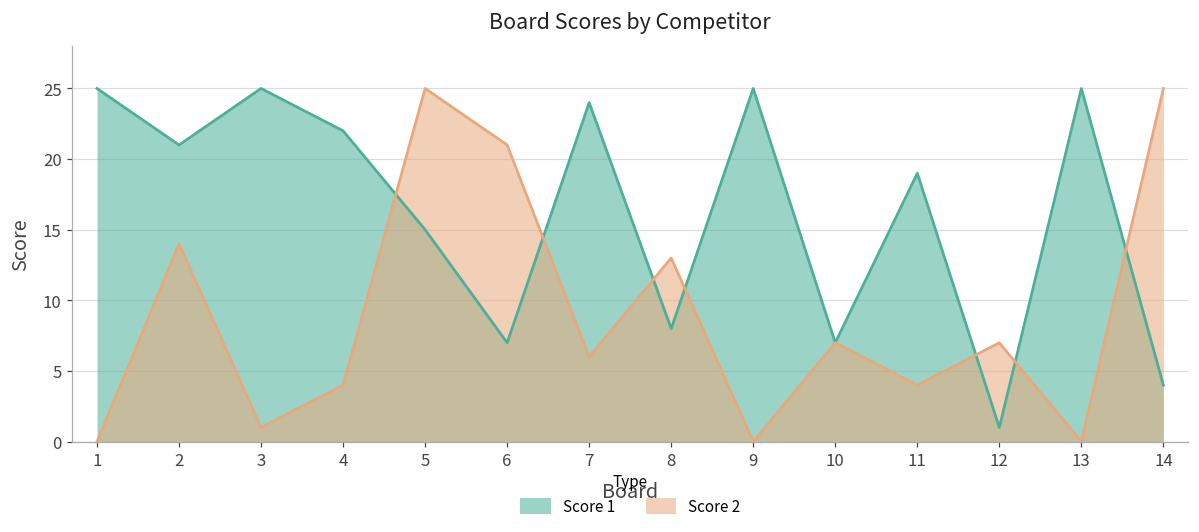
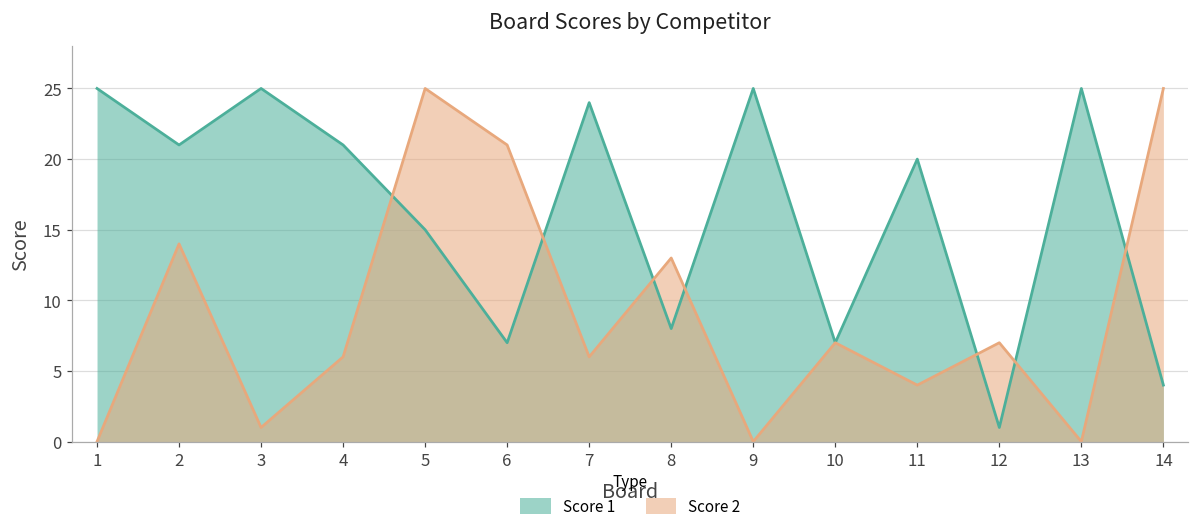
Score 1, 4: 22 -> 21
Score 2, 4: 4 -> 6
Score 1, 11: 19 -> 20
